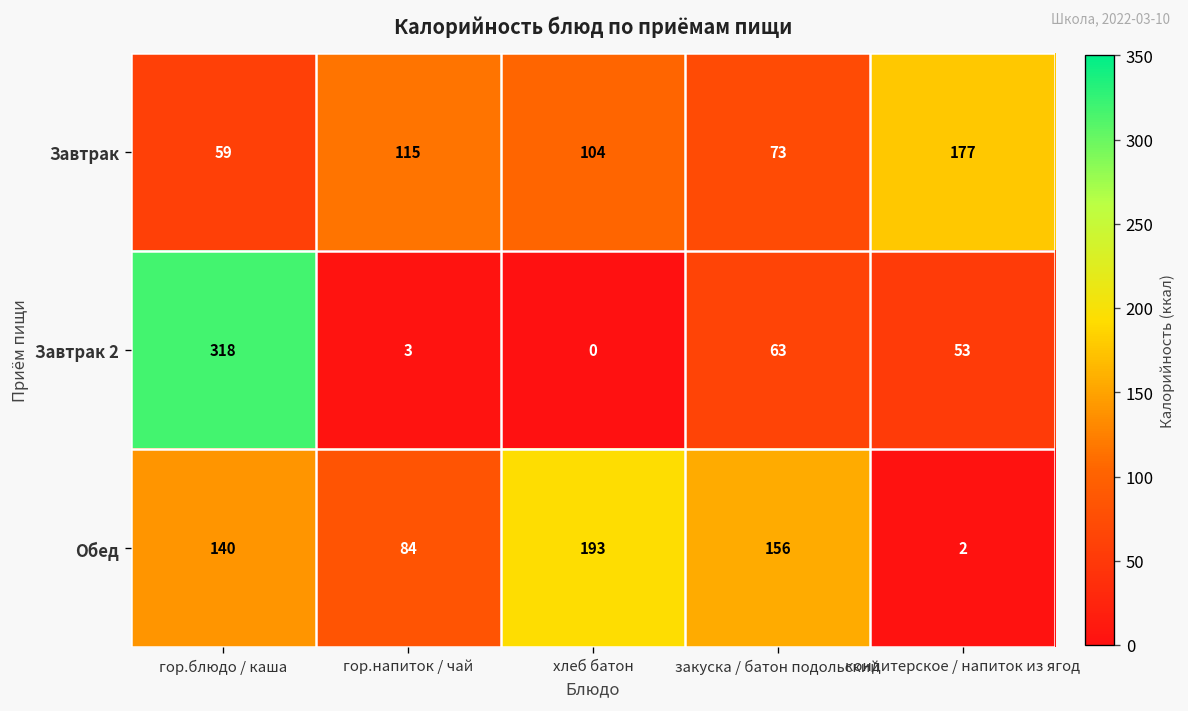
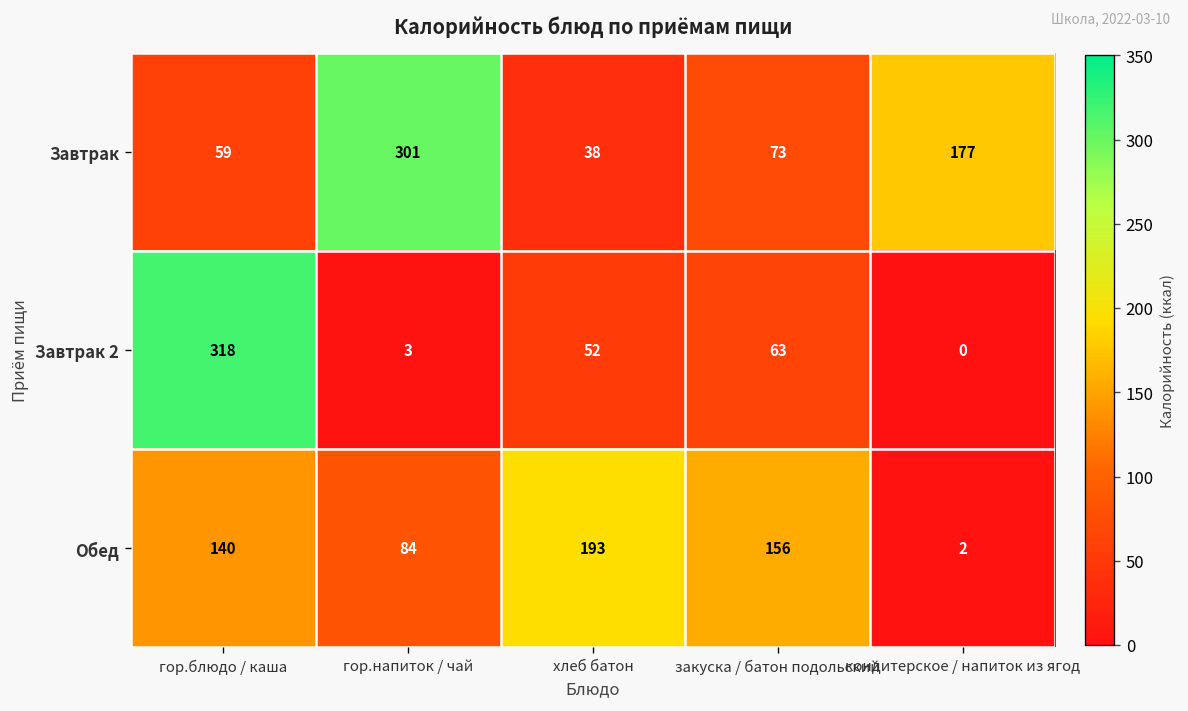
Завтрак, гор.напиток / чай: 115 -> 301
Завтрак, хлеб батон: 104 -> 38
Завтрак 2, хлеб батон: 0 -> 52
Завтрак 2, кондитерское / напиток из ягод: 53 -> 0
